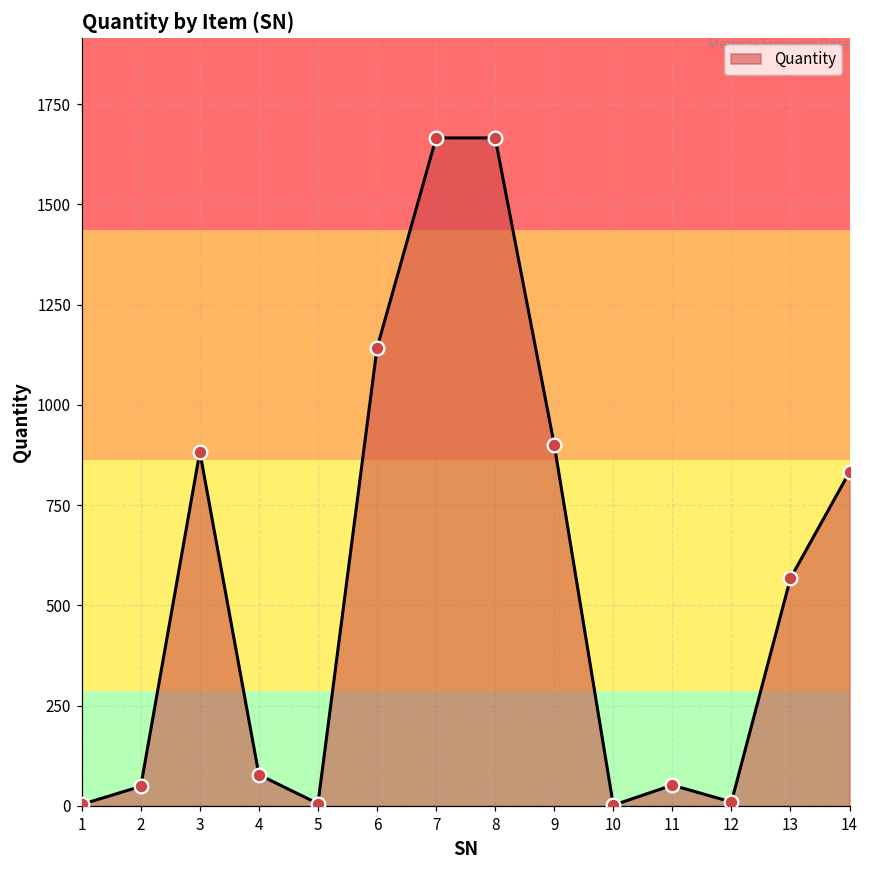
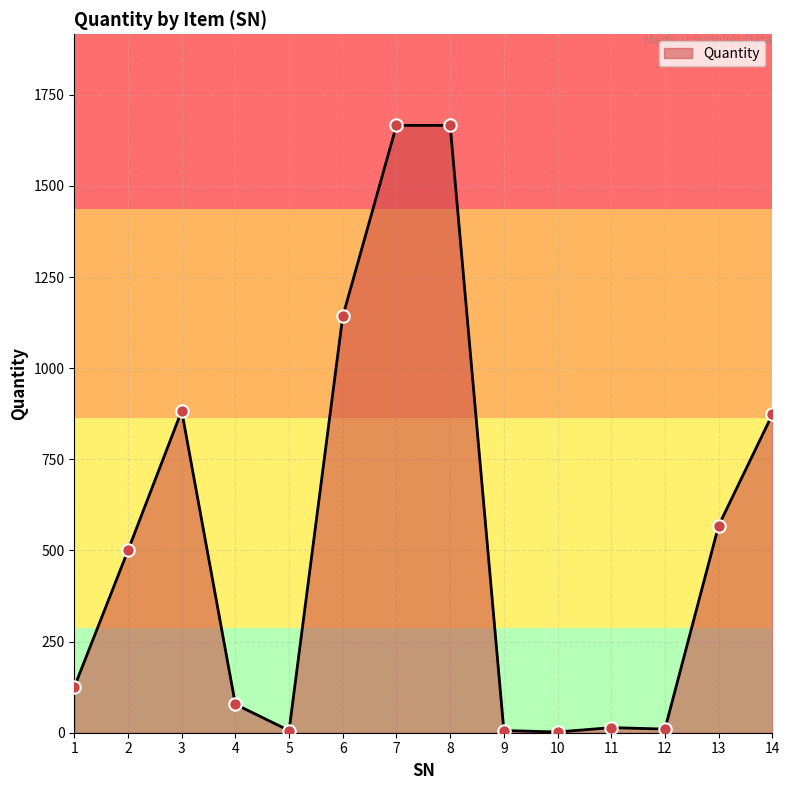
1: 0 -> 130
2: 50 -> 500
9: 900 -> 10
11: 50 -> 10
14: 830 -> 870
